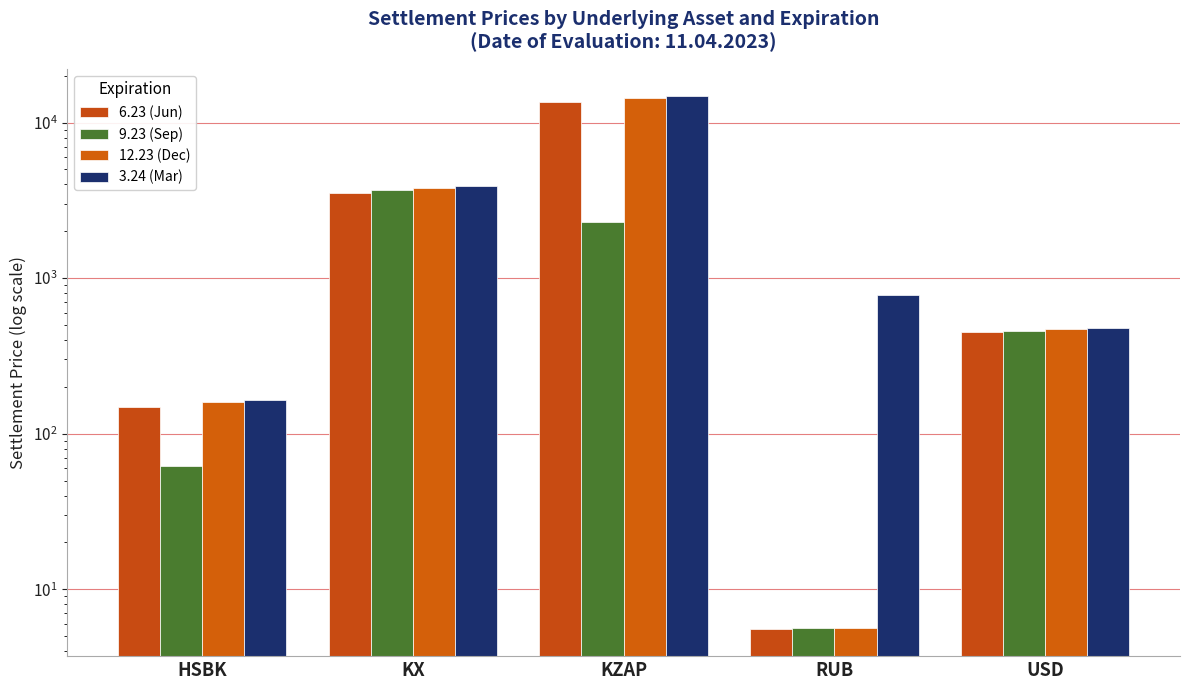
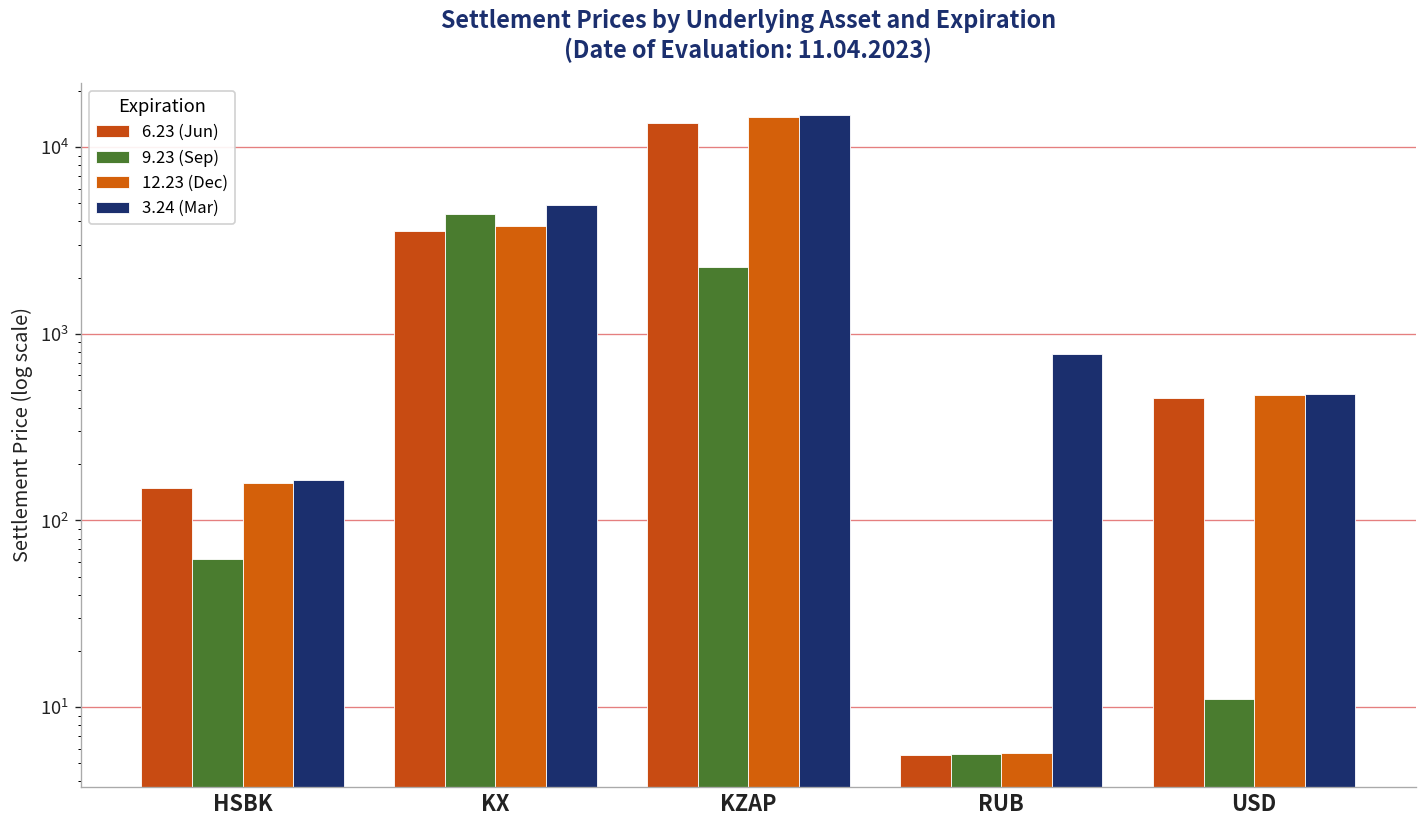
9.23 (Sep), KX: 3700 -> 4400
3.24 (Mar), KX: 3900 -> 4900
9.23 (Sep), USD: 460 -> 11
